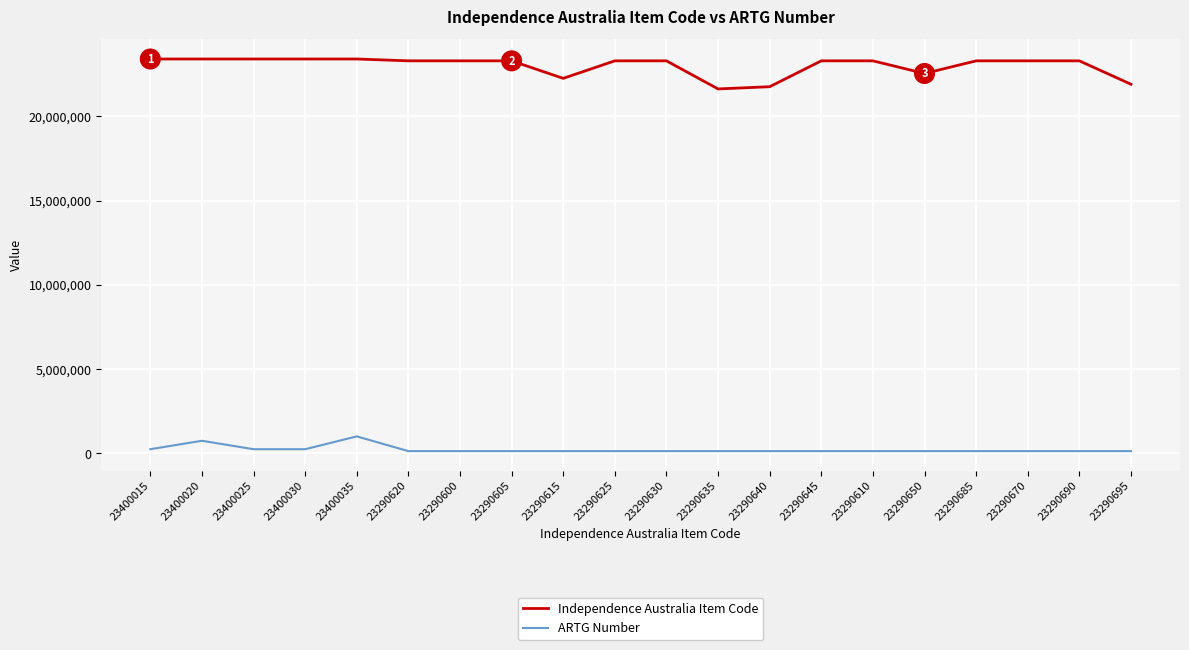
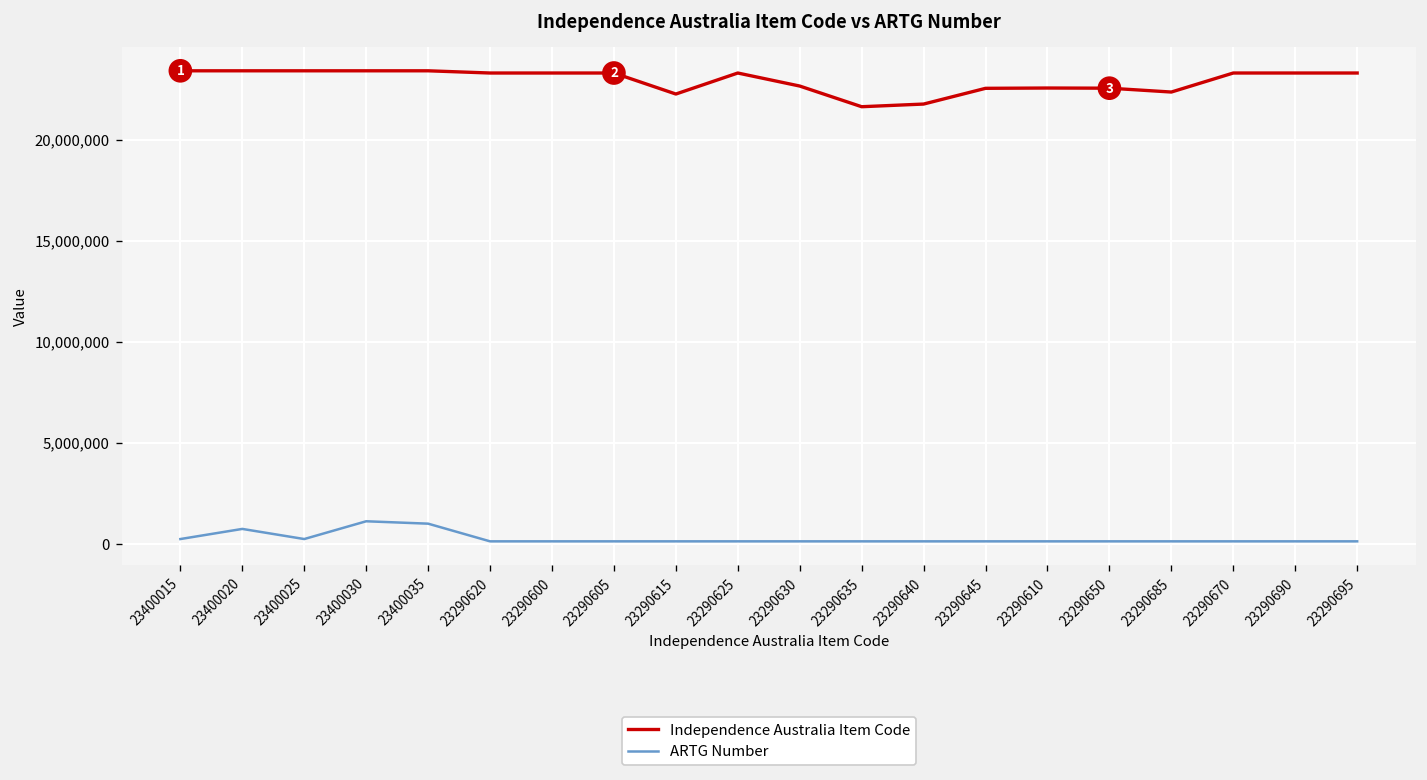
ARTG Number, 23400030: 200,000 -> 1,100,000
Independence Australia Item Code, 23290630: 23,300,000 -> 22,600,000
Independence Australia Item Code, 23290645: 23,300,000 -> 22,500,000
Independence Australia Item Code, 23290610: 23,300,000 -> 22,500,000
Independence Australia Item Code, 23290685: 23,300,000 -> 22,300,000
Independence Australia Item Code, 23290695: 21,900,000 -> 23,300,000
